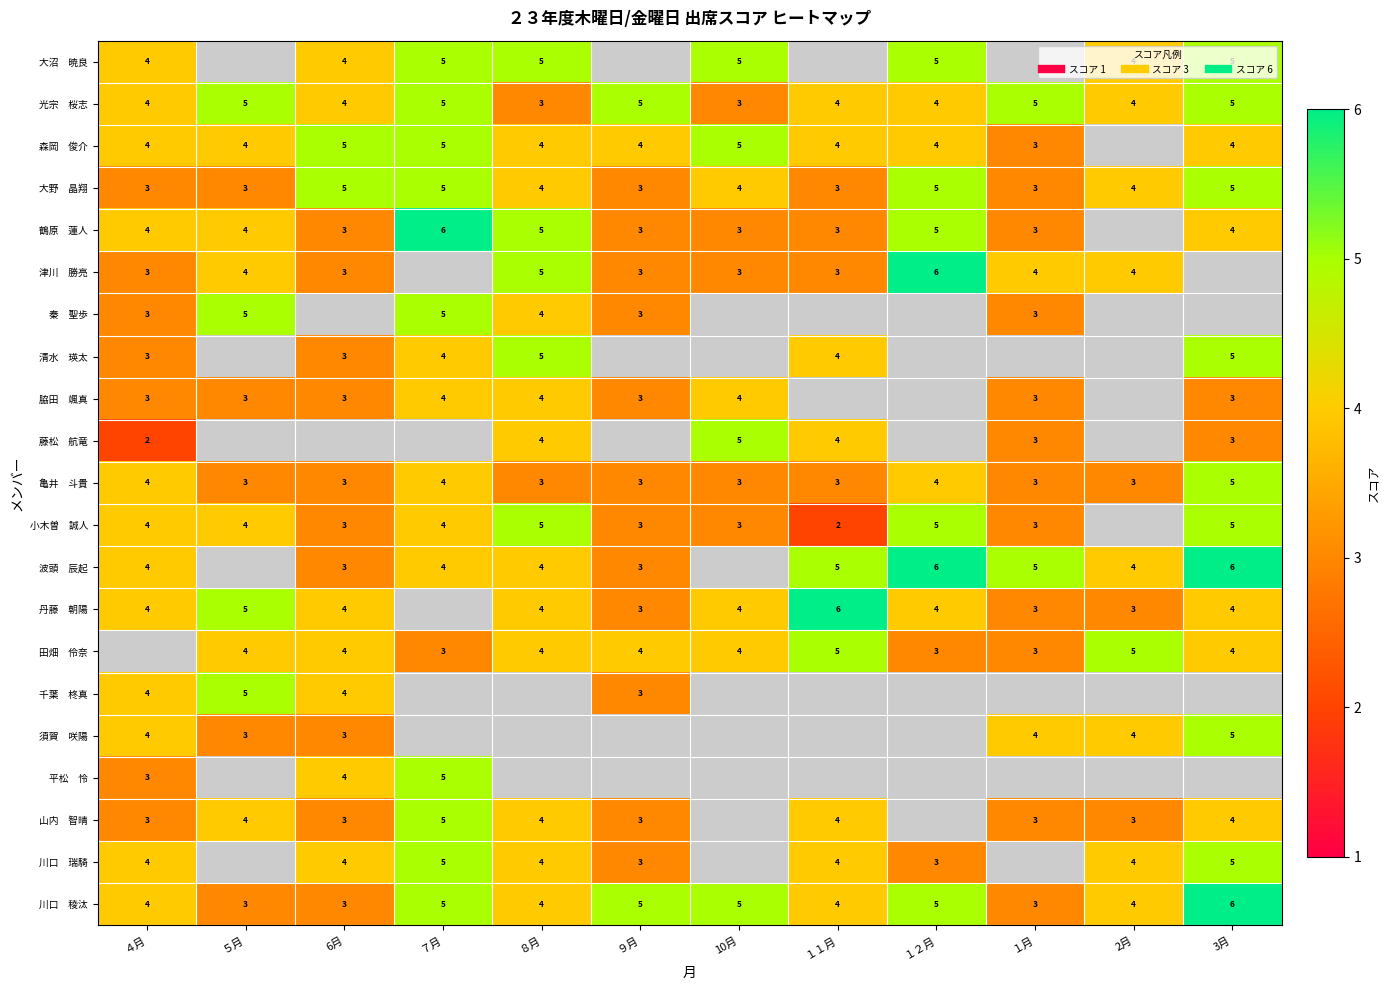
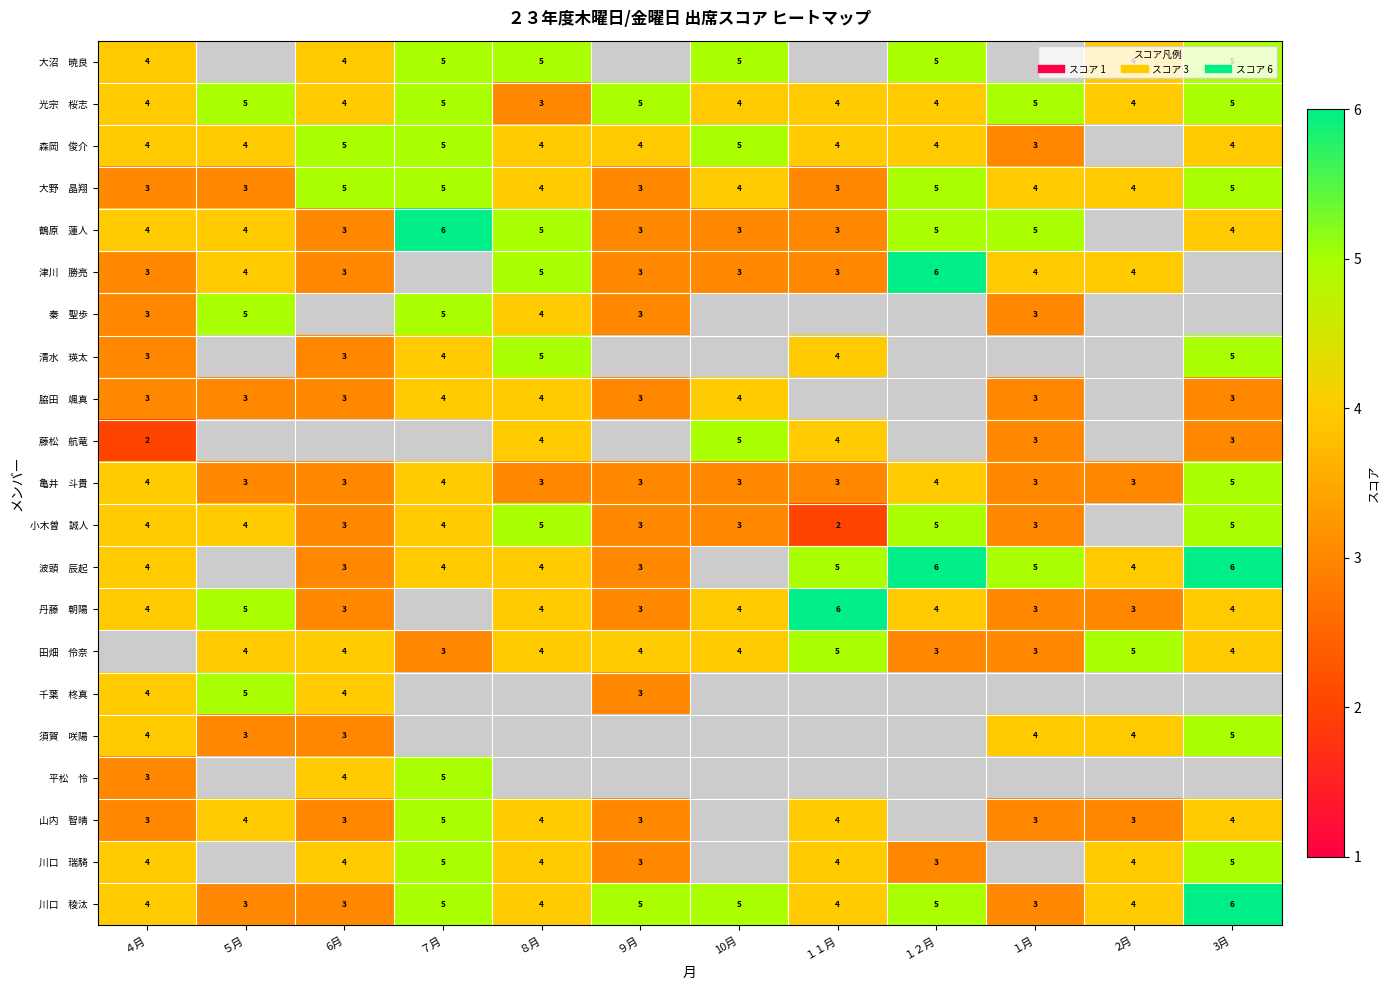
光宗 桜志, 10月: 3 -> 4
大野 晶翔, １月: 3 -> 4
鶴原 蓮人, １月: 3 -> 5
丹藤 朝陽, 6月: 4 -> 3
